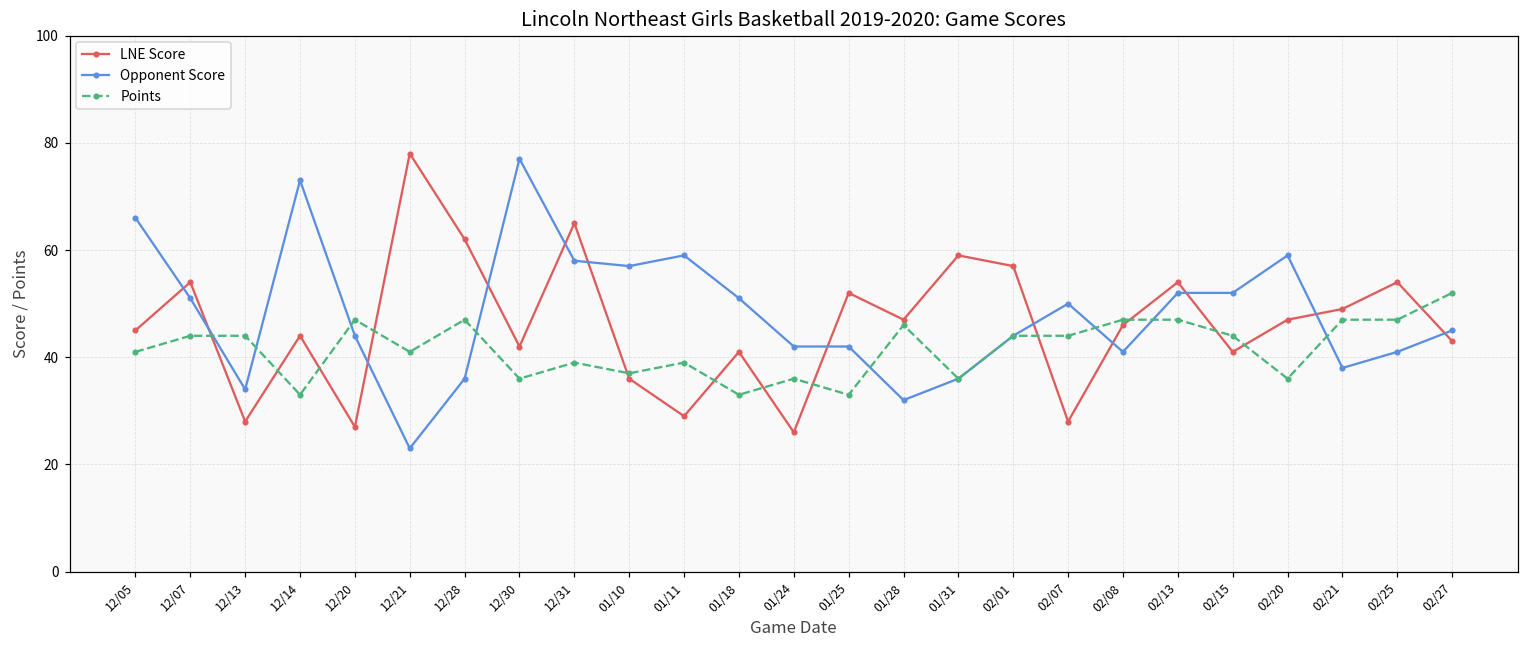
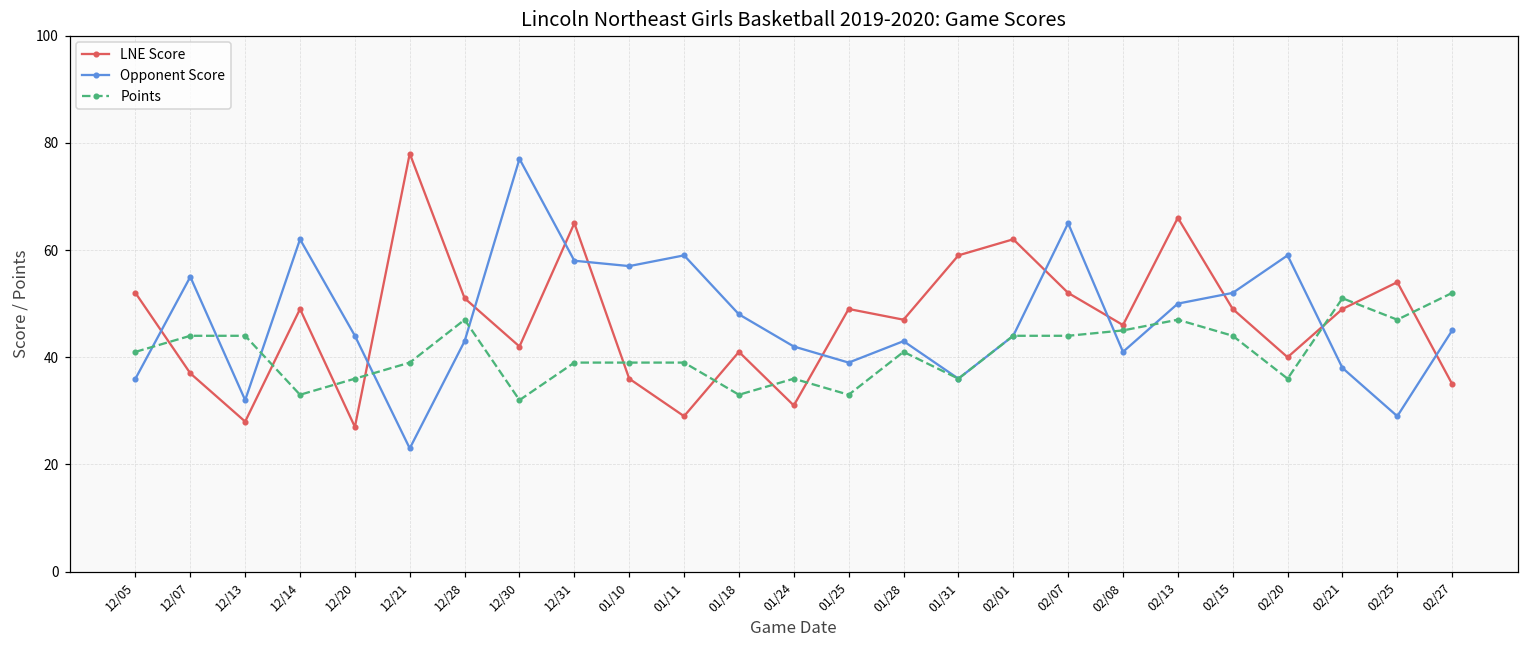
LNE Score, 12/05: 45 -> 52
Opponent Score, 12/05: 66 -> 36
LNE Score, 12/07: 54 -> 37
Opponent Score, 12/07: 51 -> 55
Opponent Score, 12/13: 34 -> 32
LNE Score, 12/14: 44 -> 49
Opponent Score, 12/14: 73 -> 62
Points, 12/20: 47 -> 36
Points, 12/21: 41 -> 39
LNE Score, 12/28: 62 -> 51
Opponent Score, 12/28: 36 -> 43
Points, 12/30: 36 -> 32
Points, 01/10: 37 -> 39
Opponent Score, 01/18: 51 -> 48
LNE Score, 01/24: 26 -> 31
LNE Score, 01/25: 52 -> 49
Opponent Score, 01/25: 42 -> 39
Opponent Score, 01/28: 32 -> 43
Points, 01/28: 46 -> 41
LNE Score, 02/01: 57 -> 62
LNE Score, 02/07: 28 -> 52
Opponent Score, 02/07: 50 -> 65
Points, 02/08: 47 -> 45
LNE Score, 02/13: 54 -> 66
Opponent Score, 02/13: 52 -> 50
LNE Score, 02/15: 41 -> 49
LNE Score, 02/20: 47 -> 40
Points, 02/21: 47 -> 51
Opponent Score, 02/25: 41 -> 29
LNE Score, 02/27: 43 -> 35
